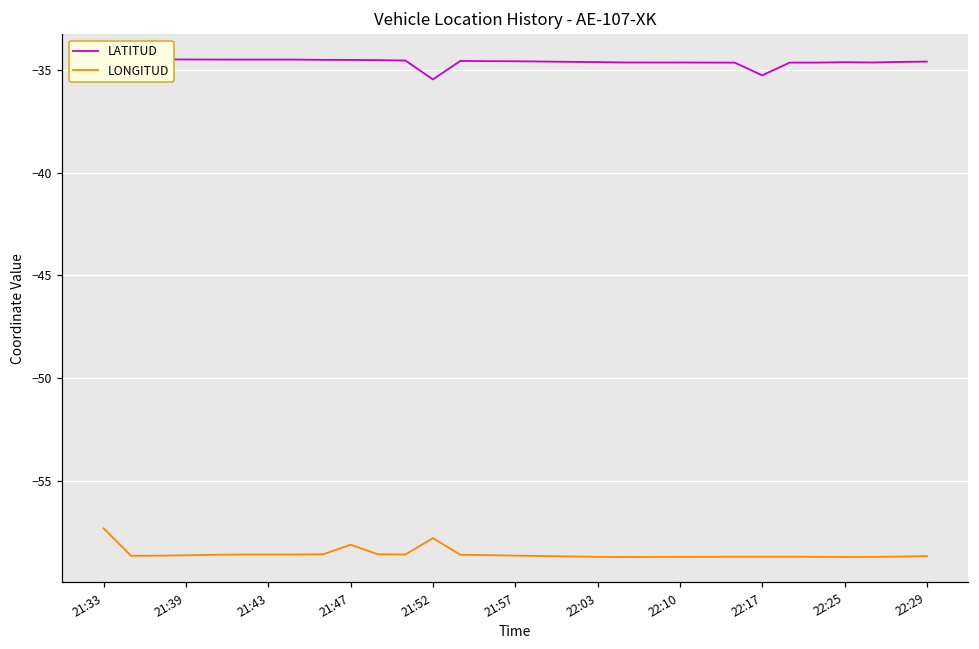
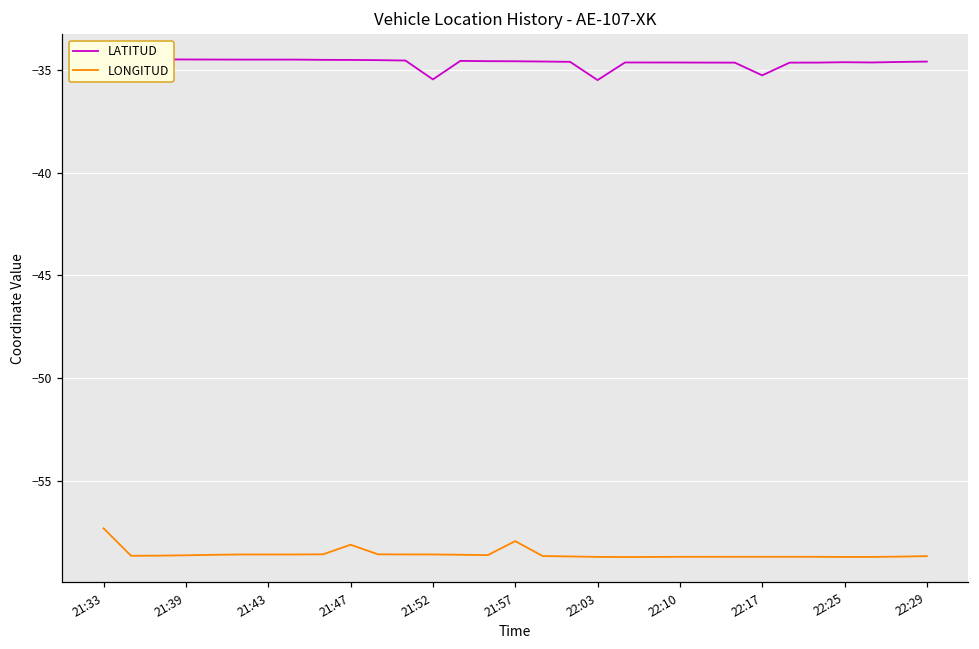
LONGITUD, 21:52: -57.8 -> -58.6
LONGITUD, 21:57: -58.7 -> -57.9
LATITUD, 22:03: -34.6 -> -35.5
